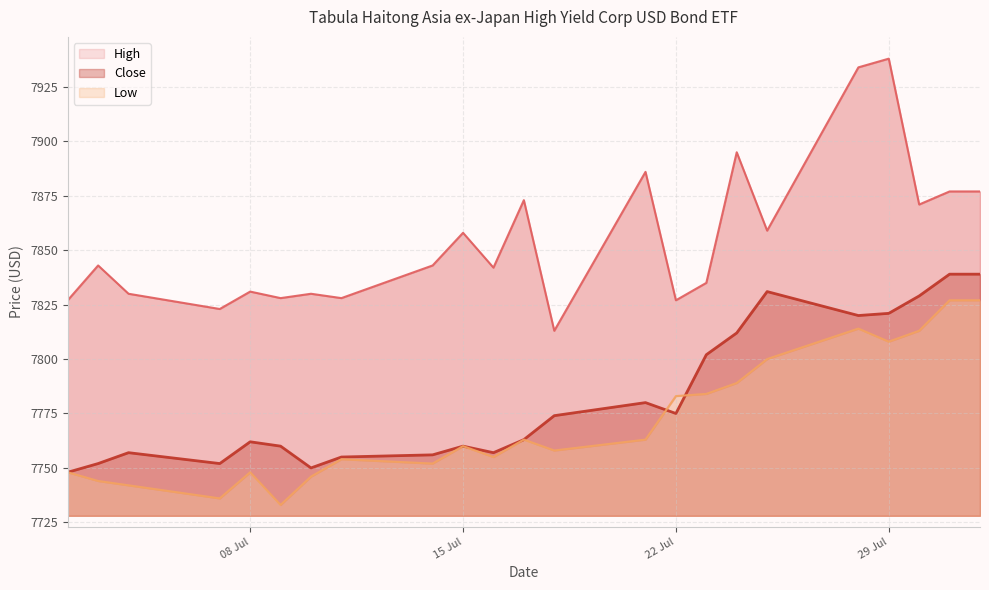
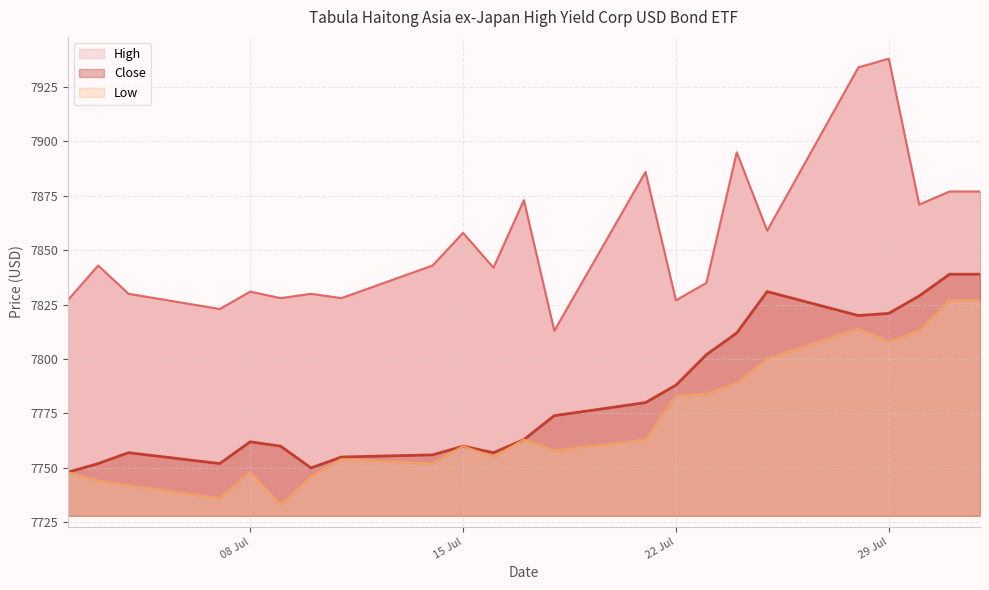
Close, 22 Jul: 7775 -> 7788
